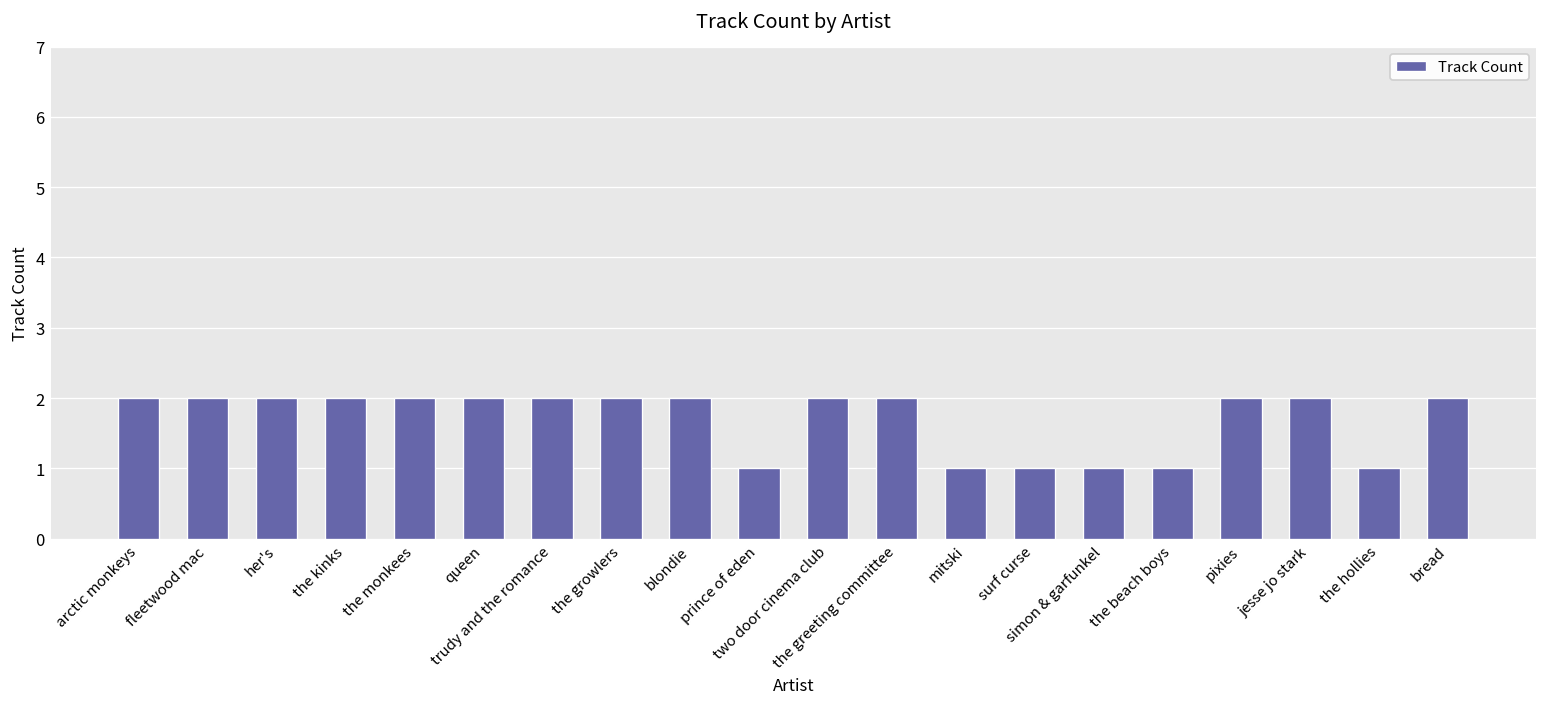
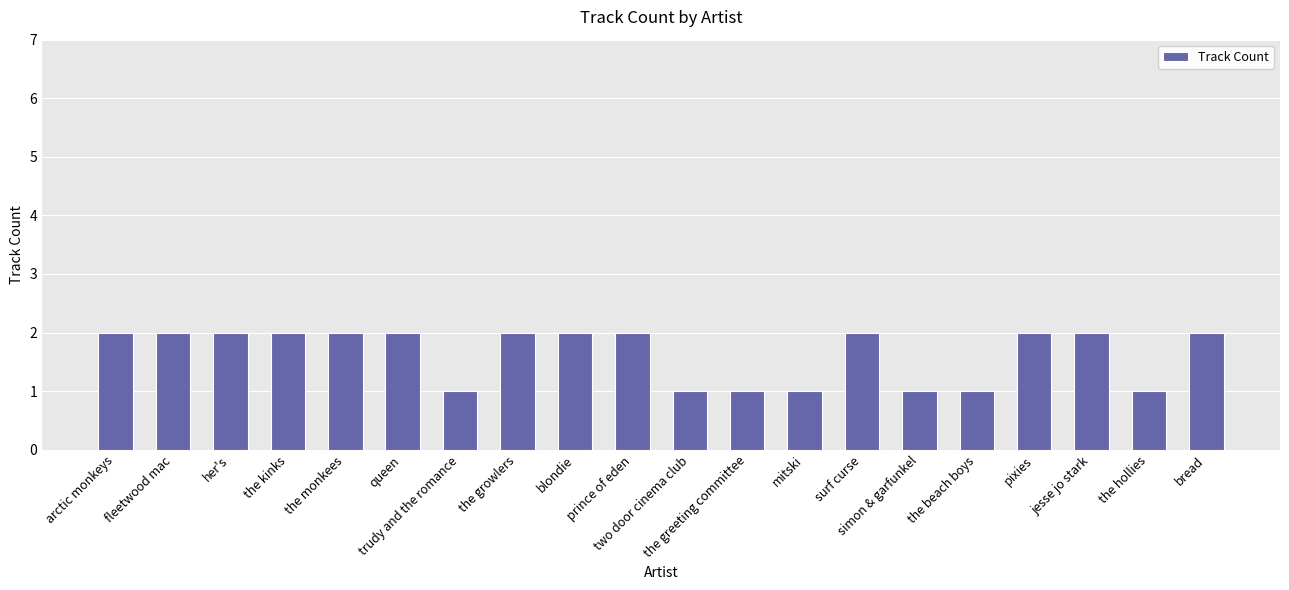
trudy and the romance: 2 -> 1
prince of eden: 1 -> 2
two door cinema club: 2 -> 1
the greeting committee: 2 -> 1
surf curse: 1 -> 2
